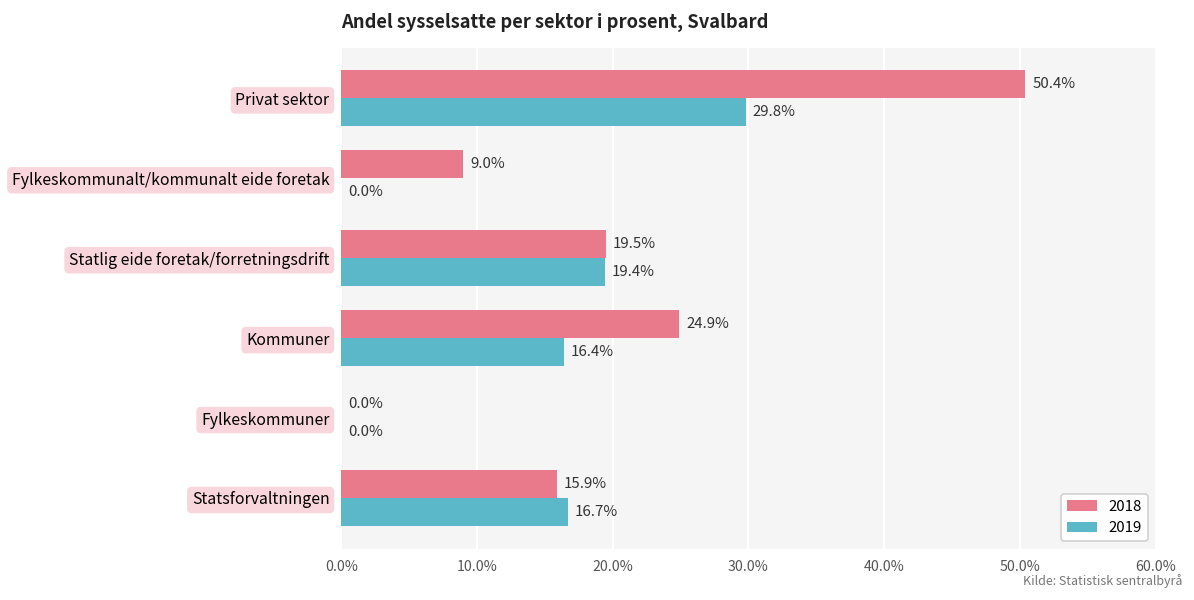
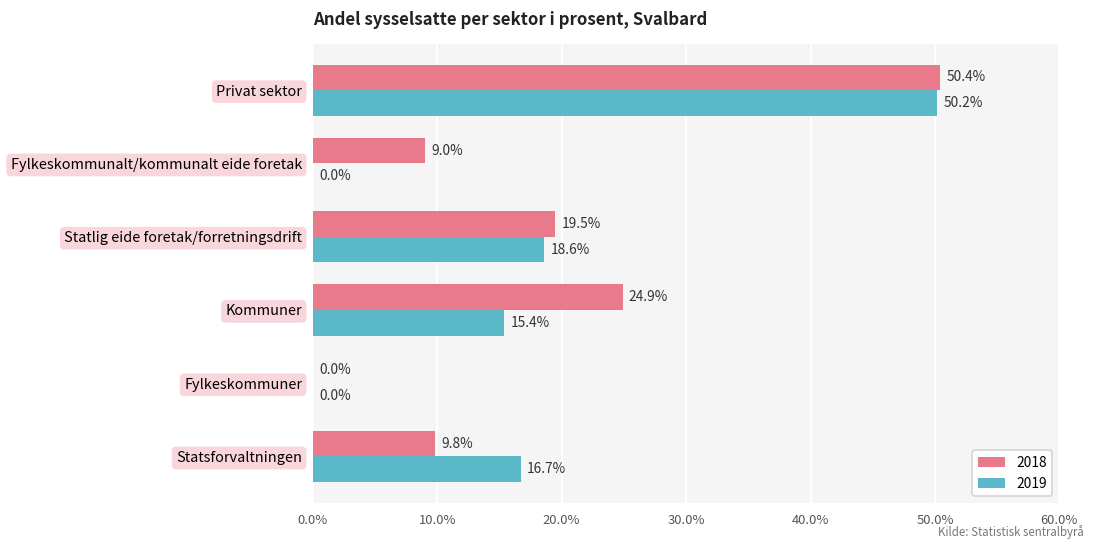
2019, Privat sektor: 29.8% -> 50.2%
2019, Statlig eide foretak/forretningsdrift: 19.4% -> 18.6%
2019, Kommuner: 16.4% -> 15.4%
2018, Statsforvaltningen: 15.9% -> 9.8%
